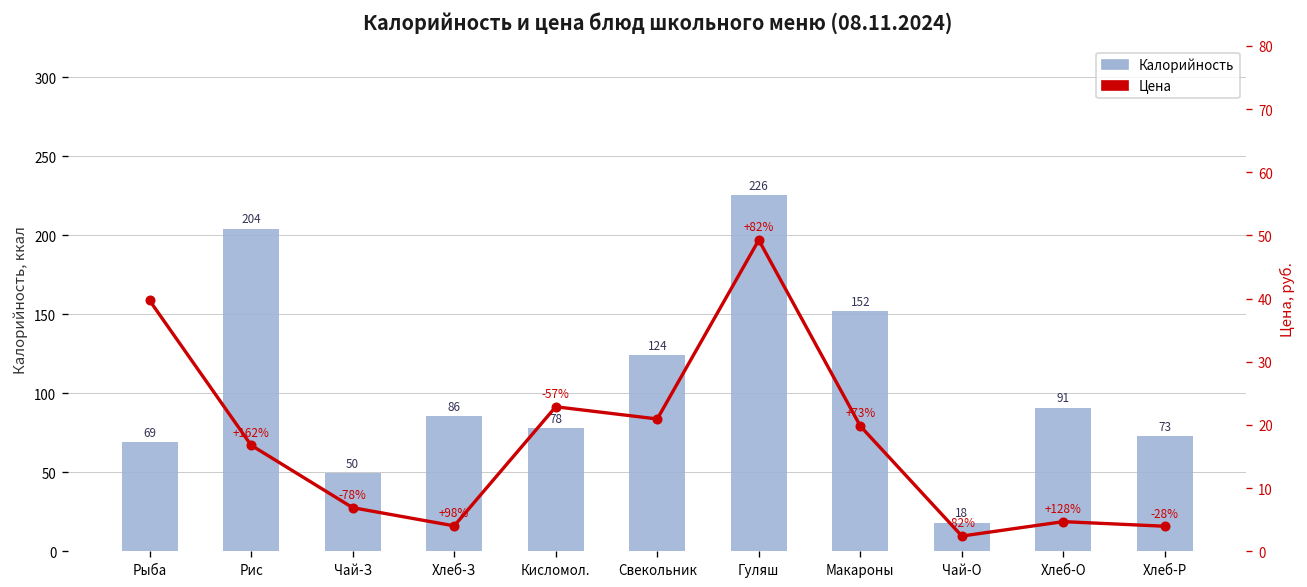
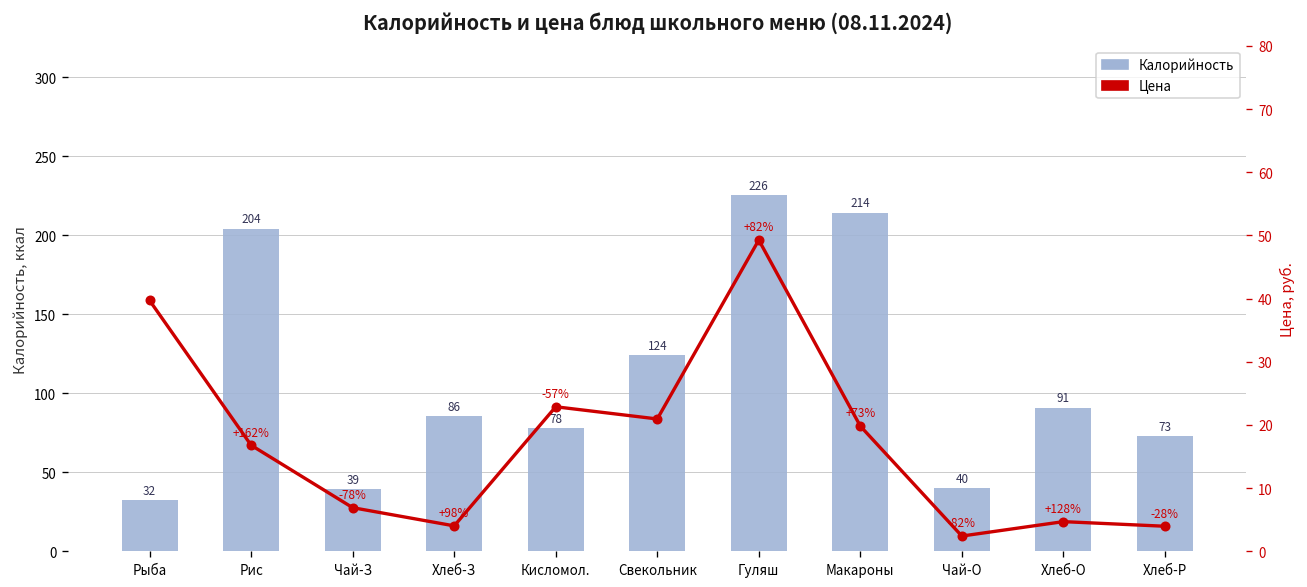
Калорийность, Рыба: 69 -> 32
Калорийность, Чай-З: 50 -> 39
Калорийность, Макароны: 152 -> 214
Калорийность, Чай-О: 18 -> 40
